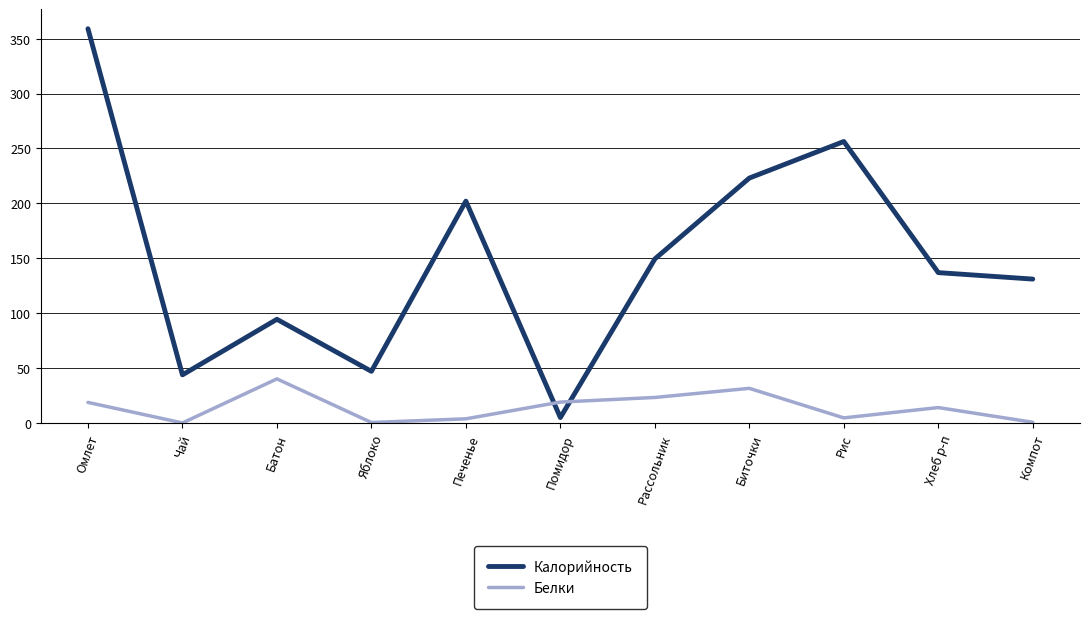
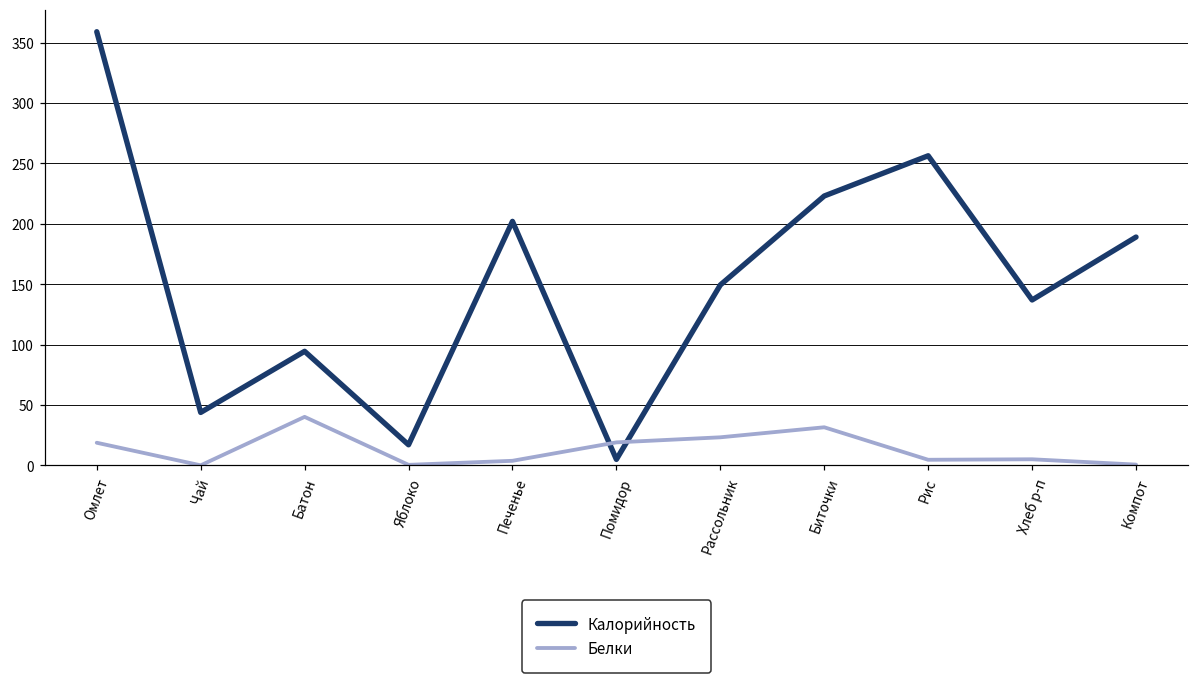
Калорийность, Яблоко: 47 -> 17
Белки, Хлеб р-п: 14 -> 5
Калорийность, Компот: 131 -> 189
